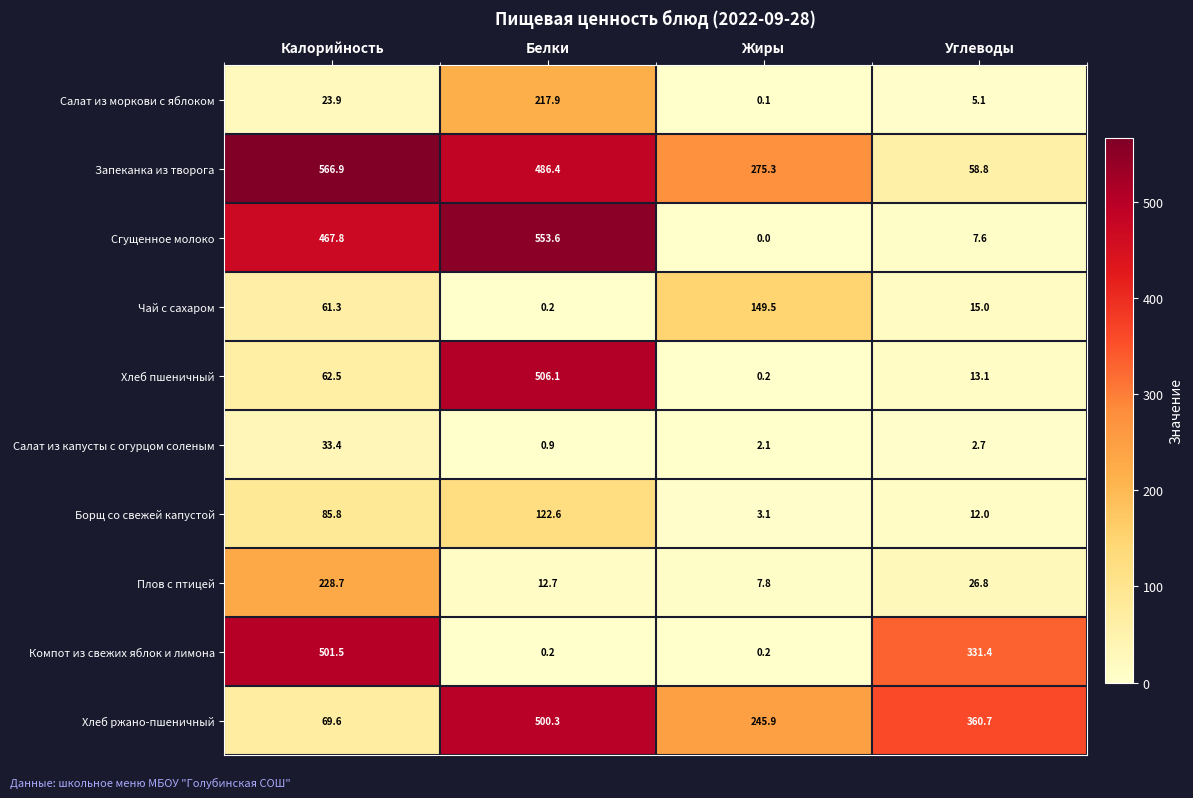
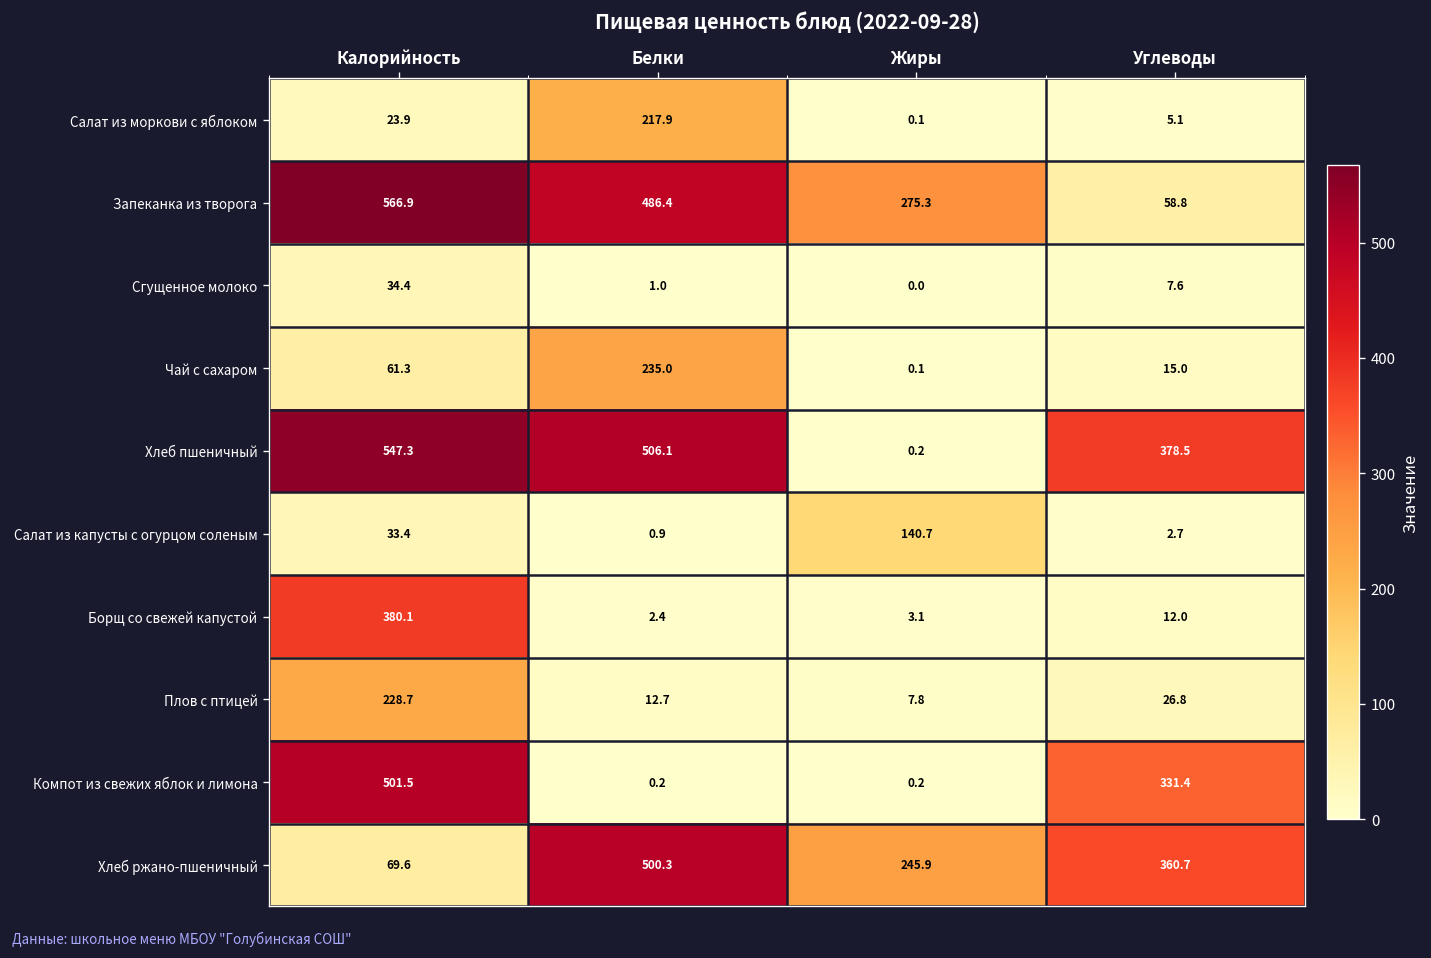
Сгущенное молоко, Калорийность: 467.8 -> 34.4
Сгущенное молоко, Белки: 553.6 -> 1.0
Чай с сахаром, Белки: 0.2 -> 235.0
Чай с сахаром, Жиры: 149.5 -> 0.1
Хлеб пшеничный, Калорийность: 62.5 -> 547.3
Хлеб пшеничный, Углеводы: 13.1 -> 378.5
Салат из капусты с огурцом соленым, Жиры: 2.1 -> 140.7
Борщ со свежей капустой, Калорийность: 85.8 -> 380.1
Борщ со свежей капустой, Белки: 122.6 -> 2.4
